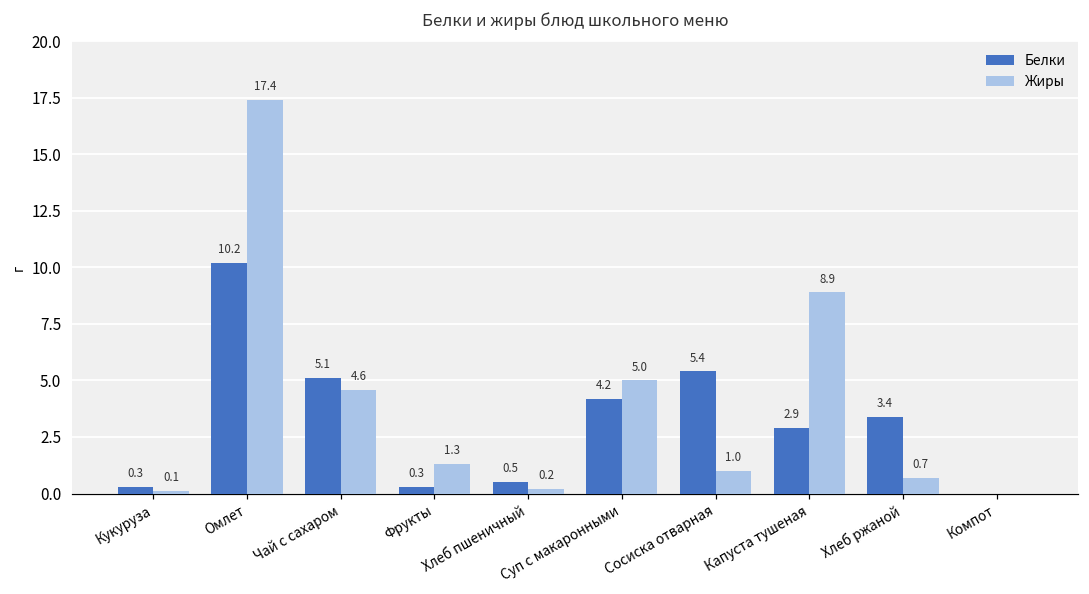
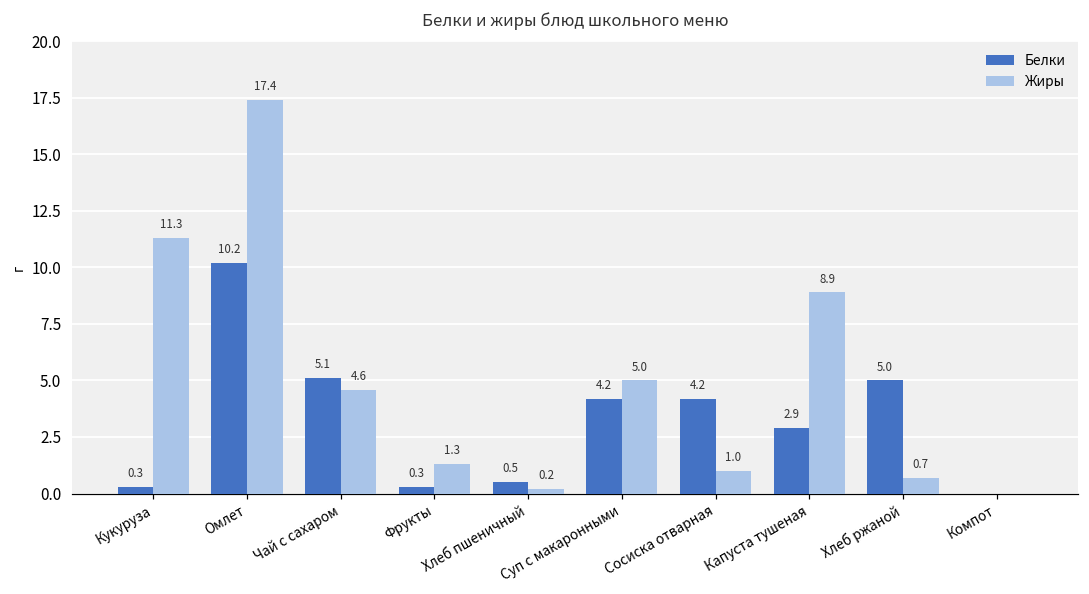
Жиры, Кукуруза: 0.1 -> 11.3
Белки, Сосиска отварная: 5.4 -> 4.2
Белки, Хлеб ржаной: 3.4 -> 5.0
